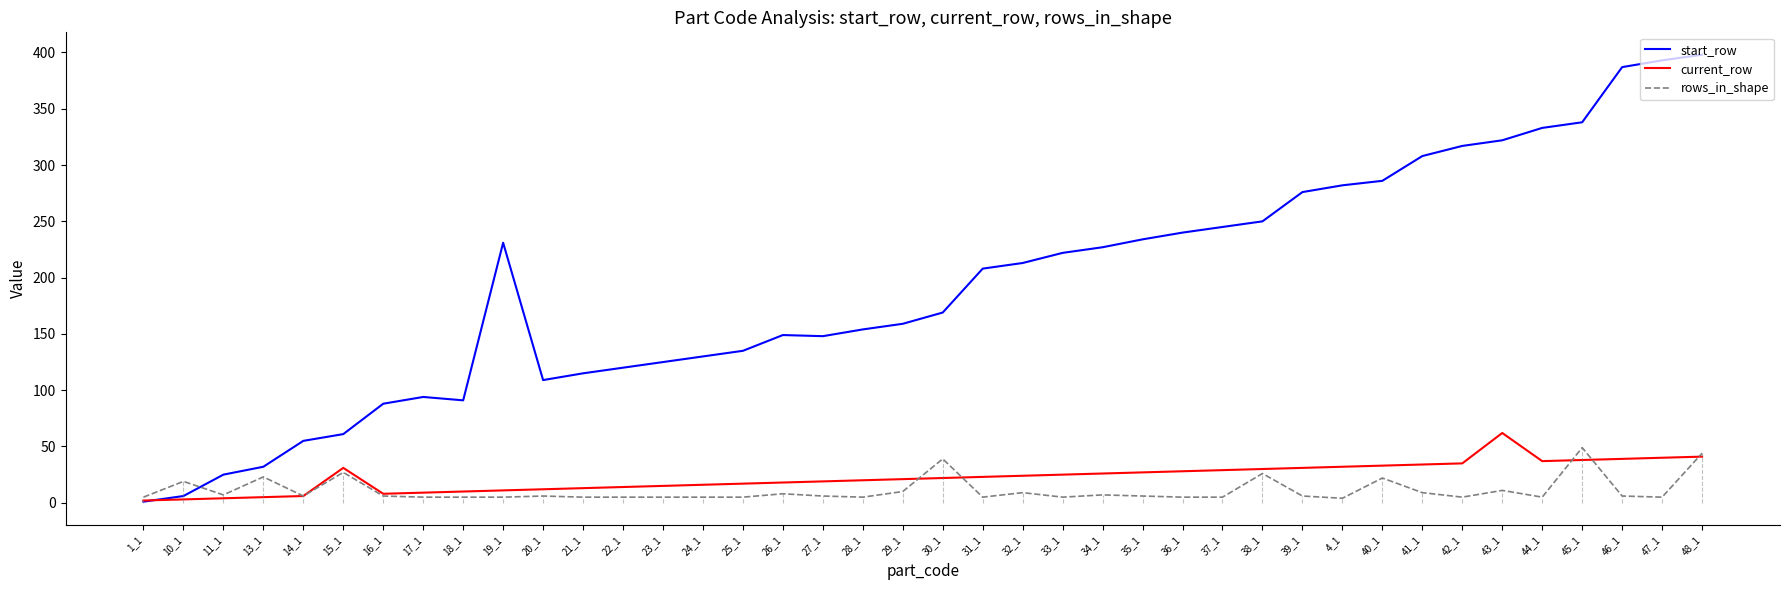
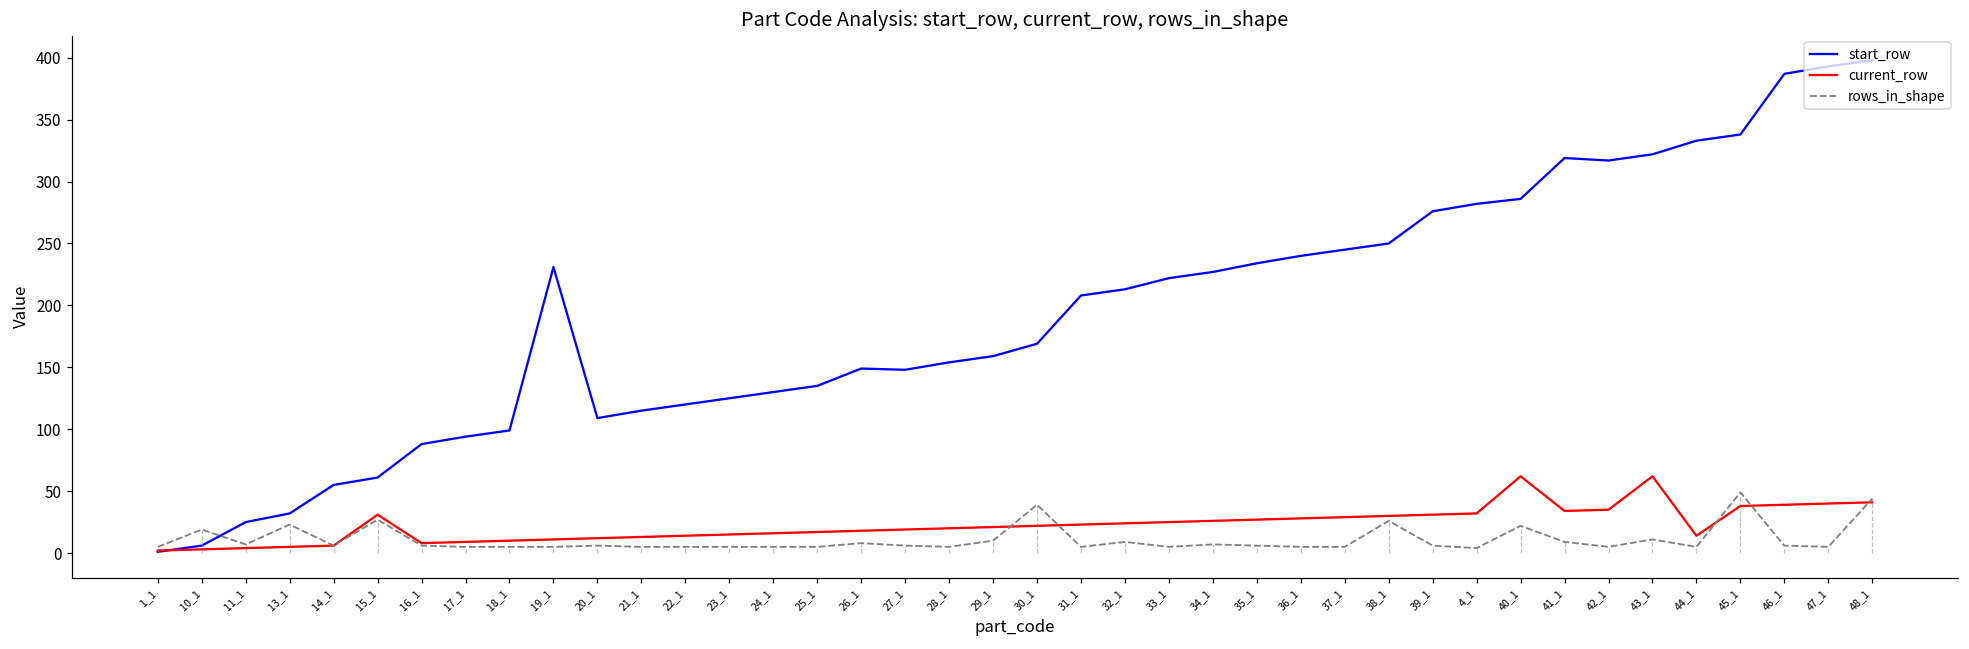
start_row, 18_1: 91 -> 99
current_row, 40_1: 33 -> 62
start_row, 41_1: 308 -> 319
current_row, 44_1: 37 -> 14
